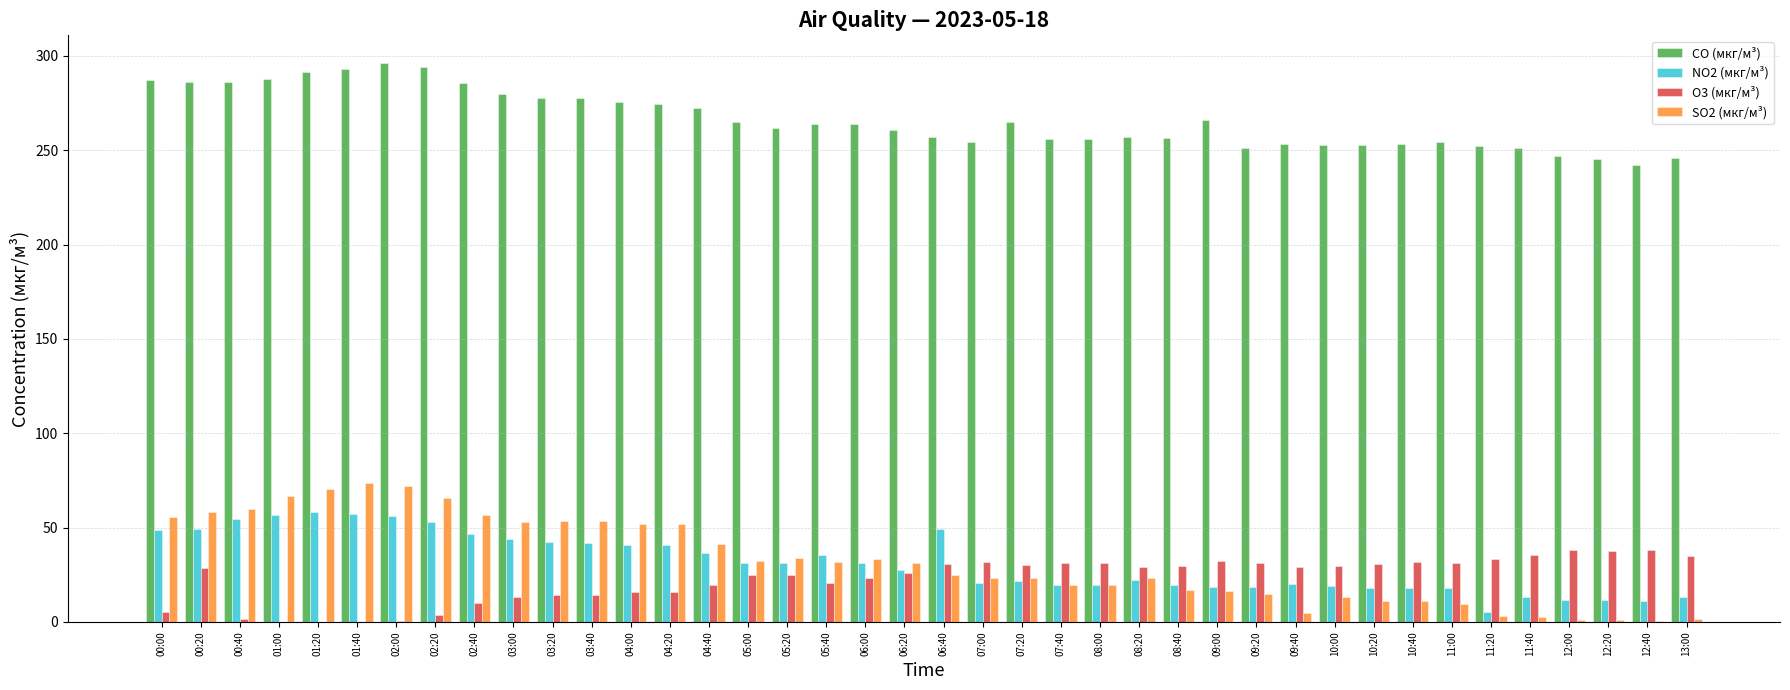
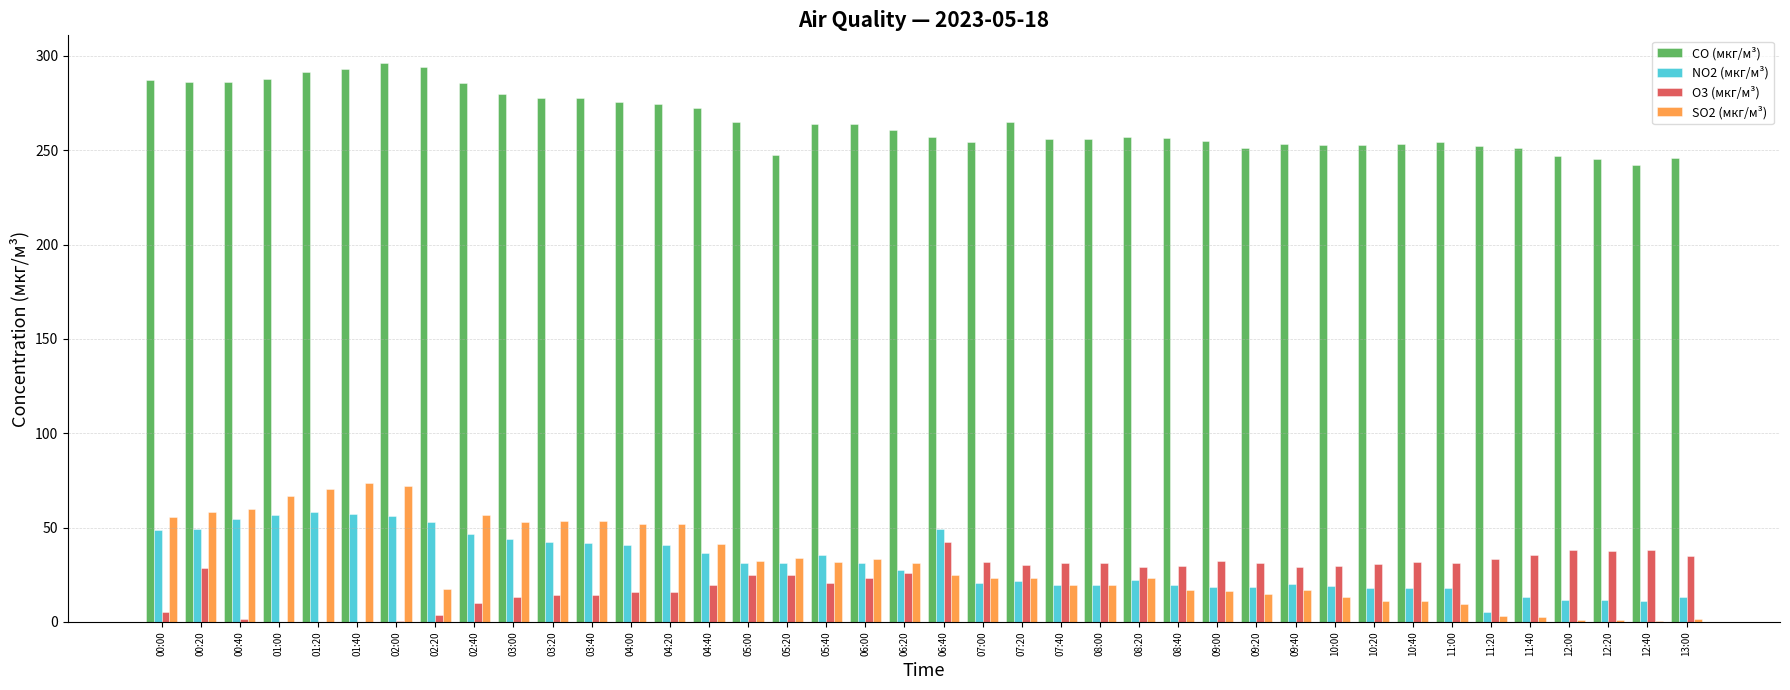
SO2 (мкг/м³), 02:20: 66 -> 17
CO (мкг/м³), 05:20: 262 -> 247
O3 (мкг/м³), 06:40: 31 -> 42
CO (мкг/м³), 09:00: 266 -> 255
SO2 (мкг/м³), 09:40: 5 -> 17
